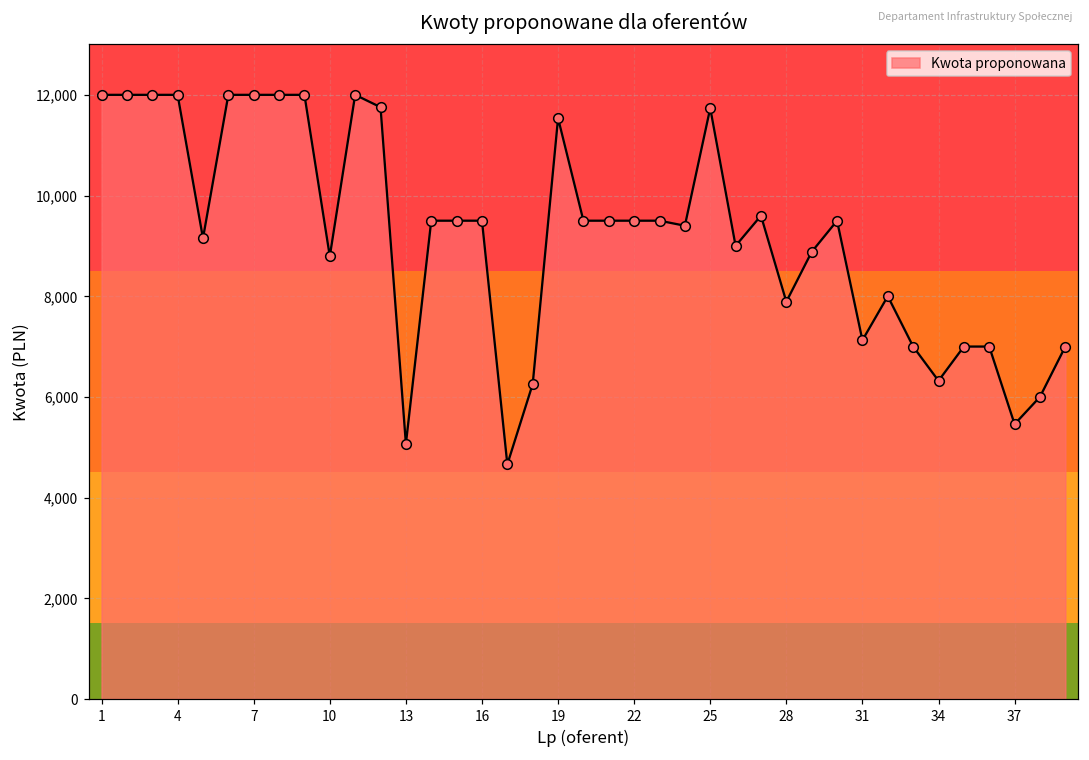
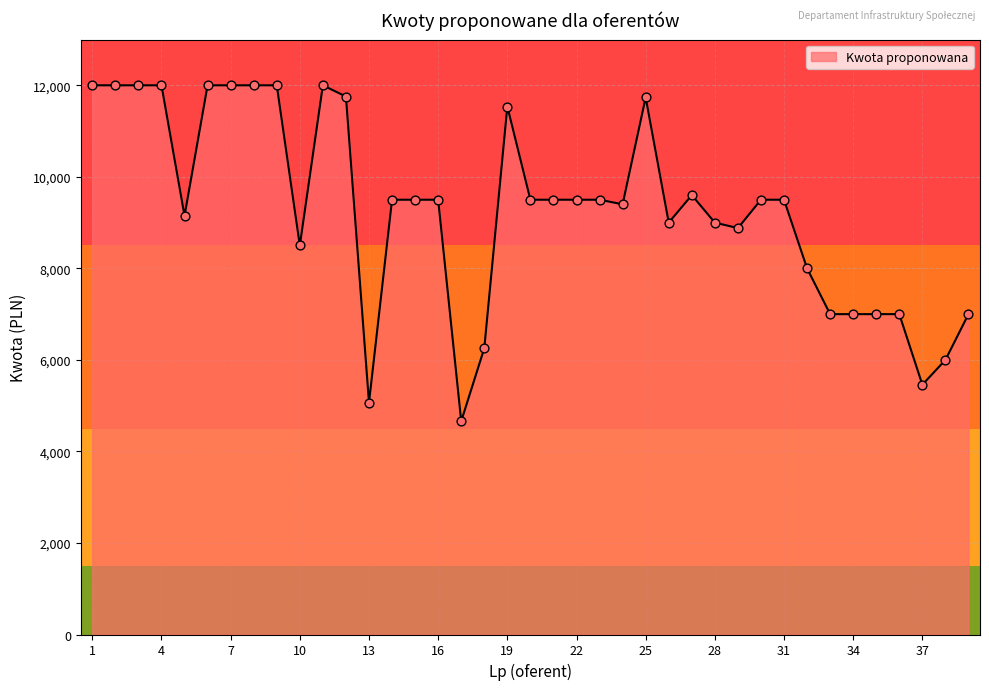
10: 8,800 -> 8,500
28: 7,900 -> 9,000
31: 7,100 -> 9,500
34: 6,300 -> 7,000
